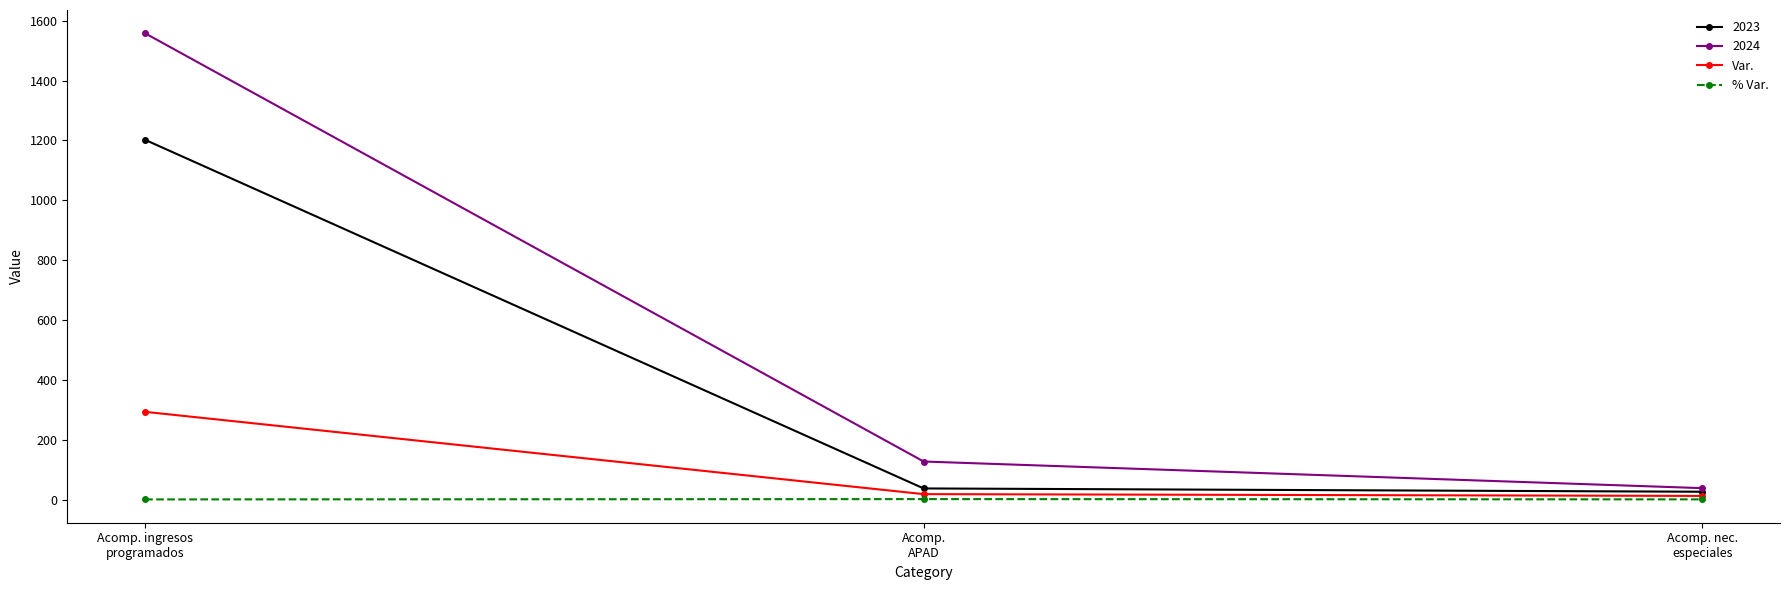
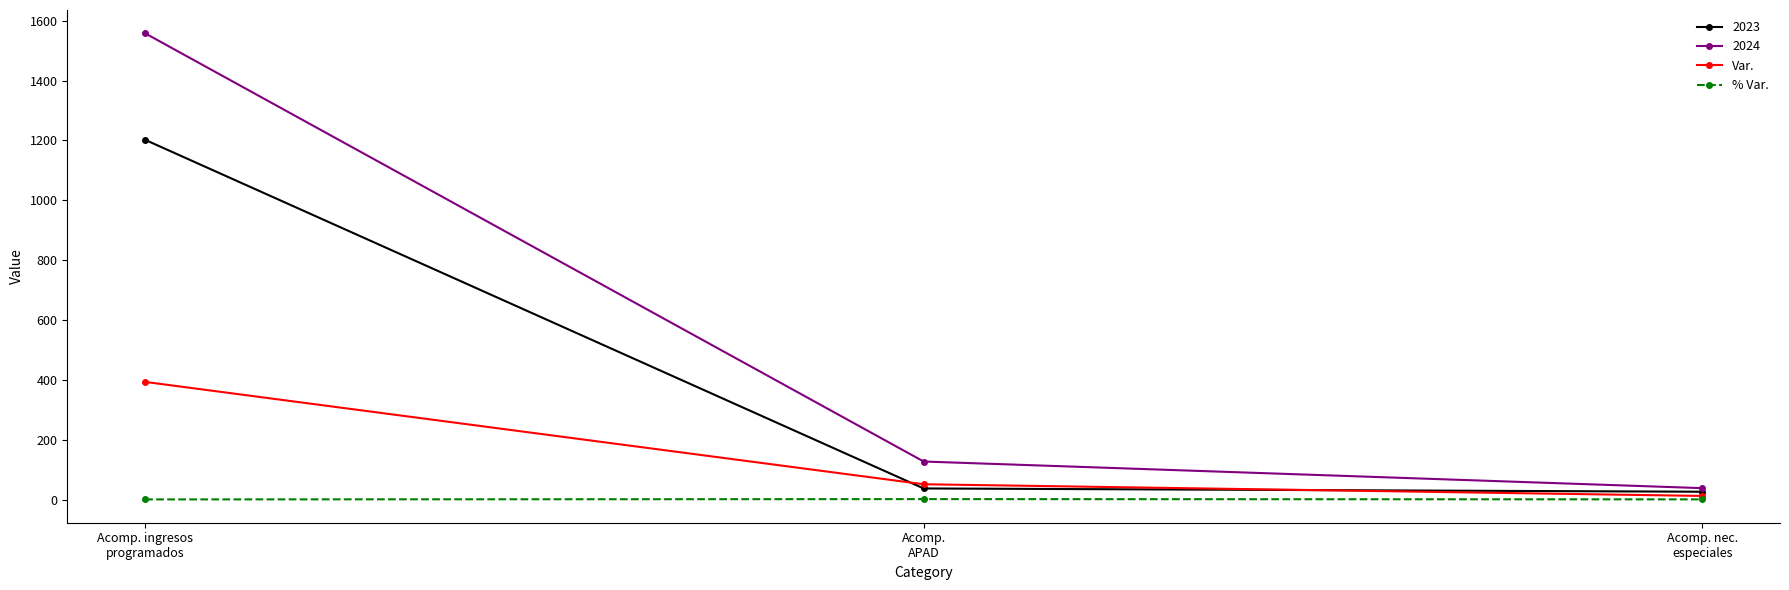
Var., Acomp. ingresos programados: 290 -> 390
Var., Acomp. APAD: 20 -> 50
